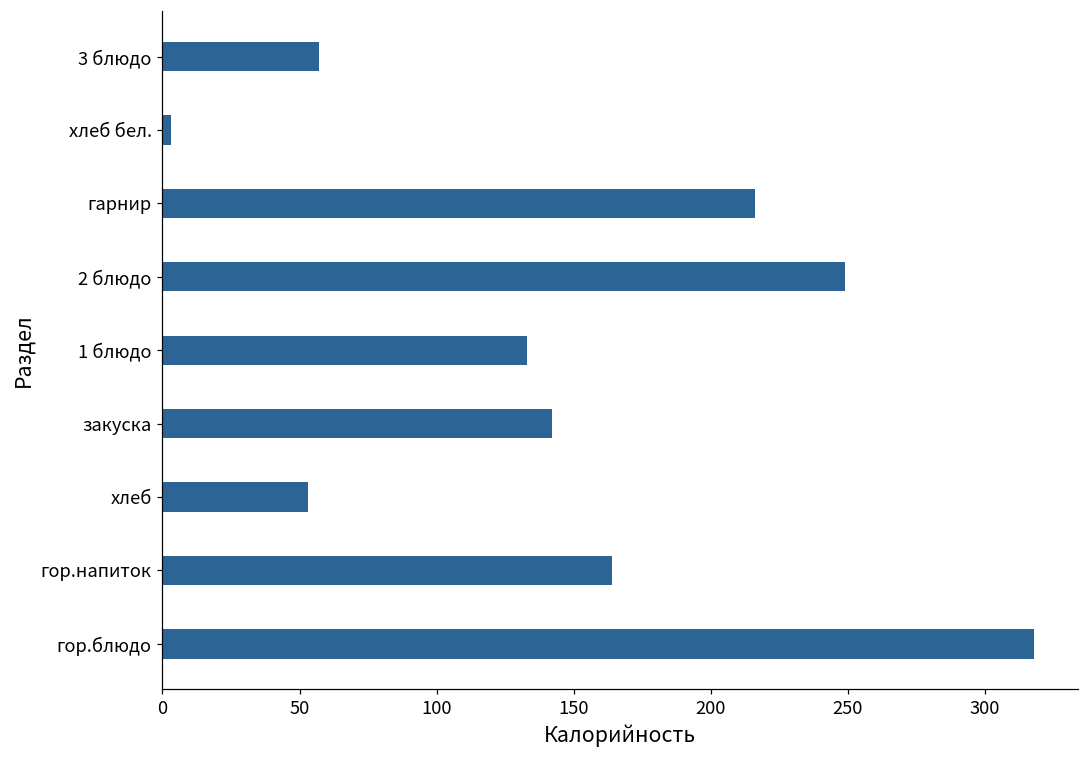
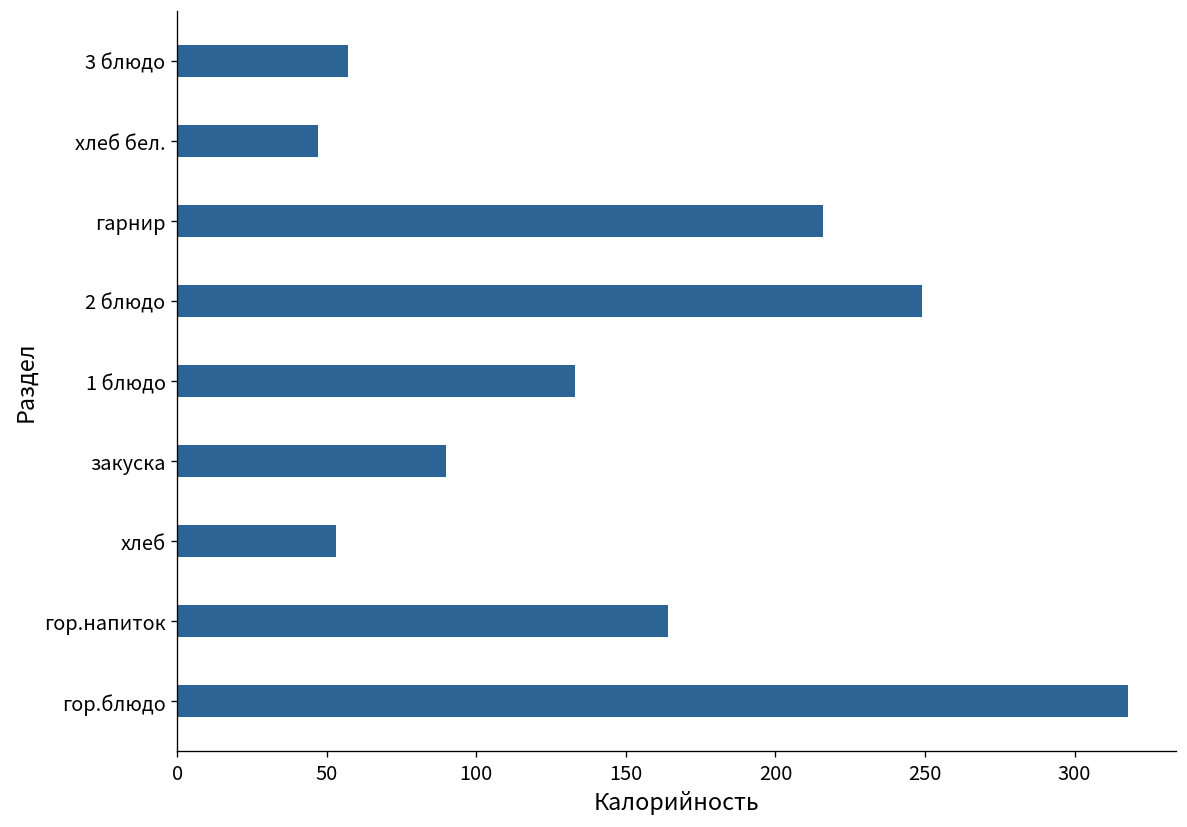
хлеб бел.: 3 -> 47
закуска: 142 -> 90
